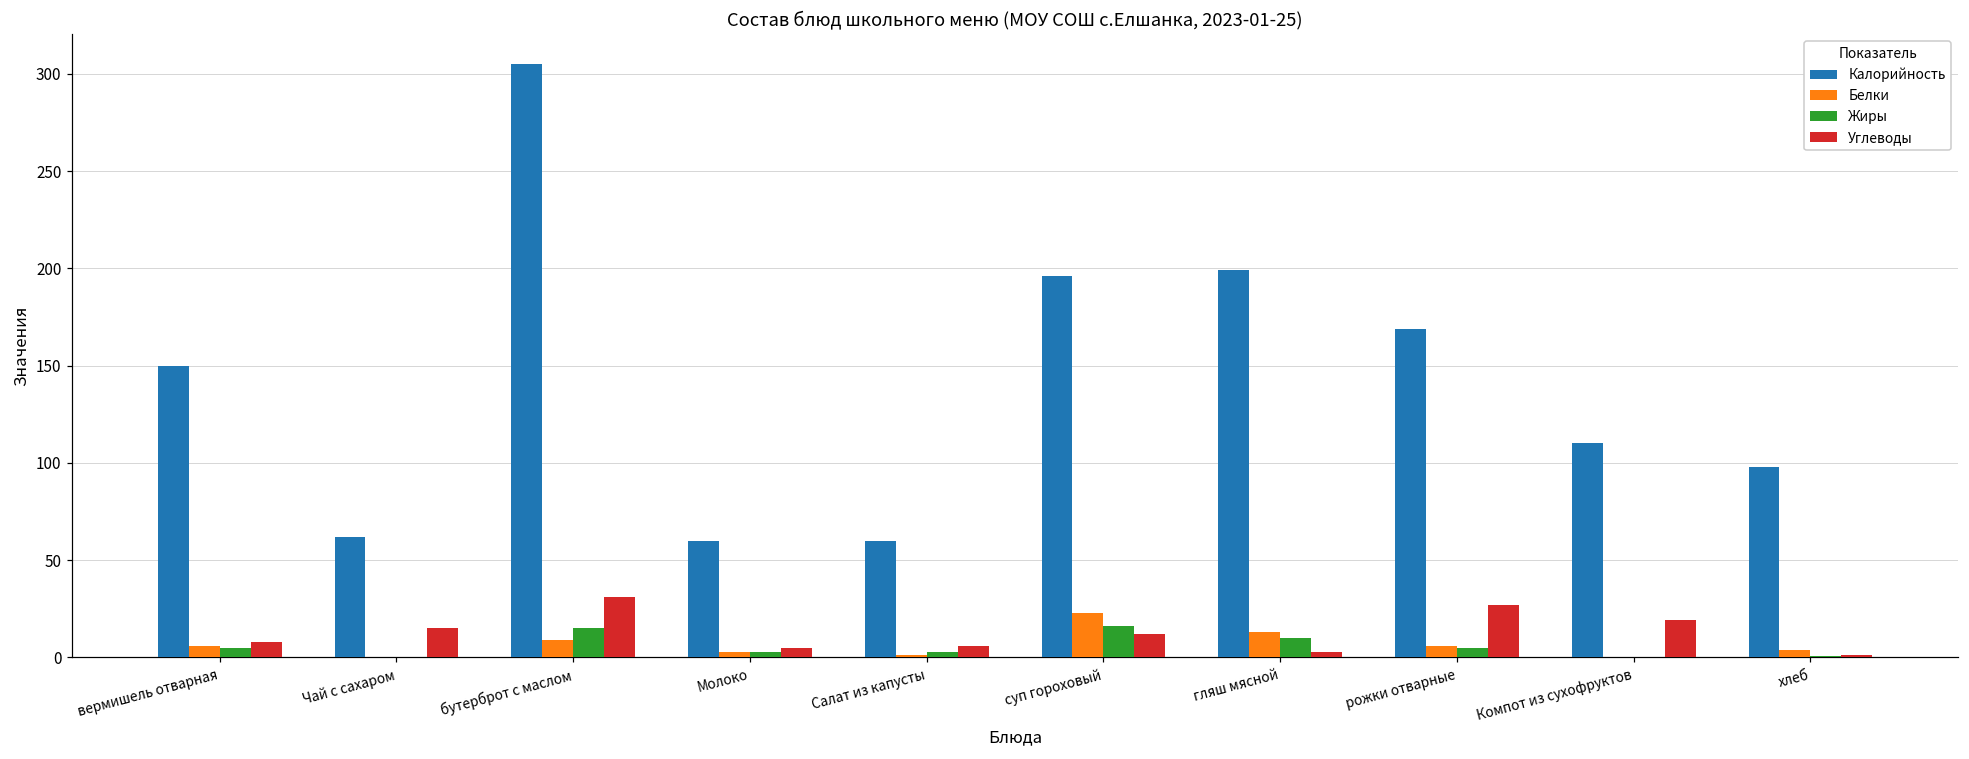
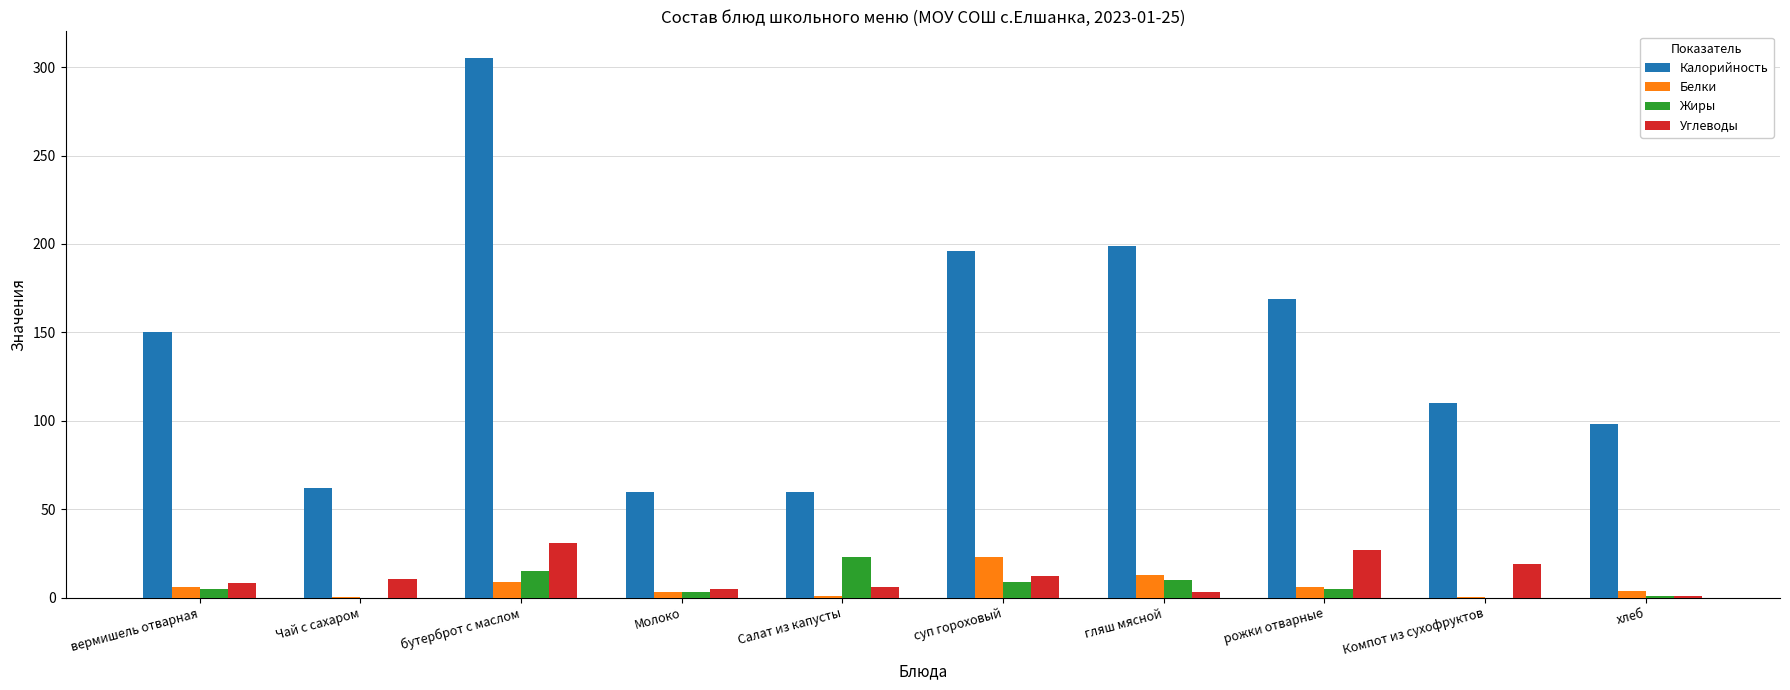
Углеводы, Чай с сахаром: 15 -> 11
Жиры, Салат из капусты: 3 -> 23
Жиры, суп гороховый: 16 -> 9
